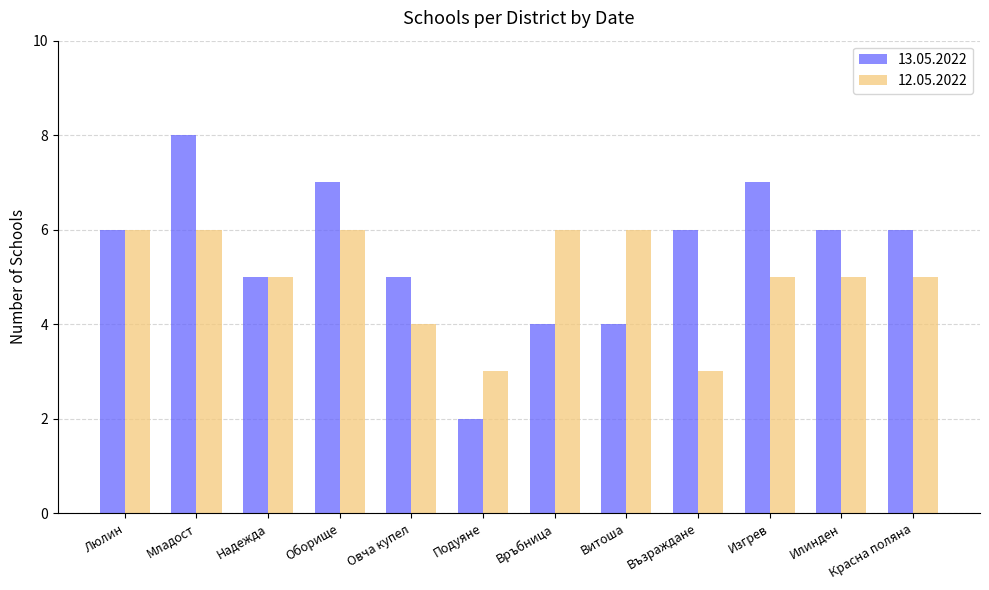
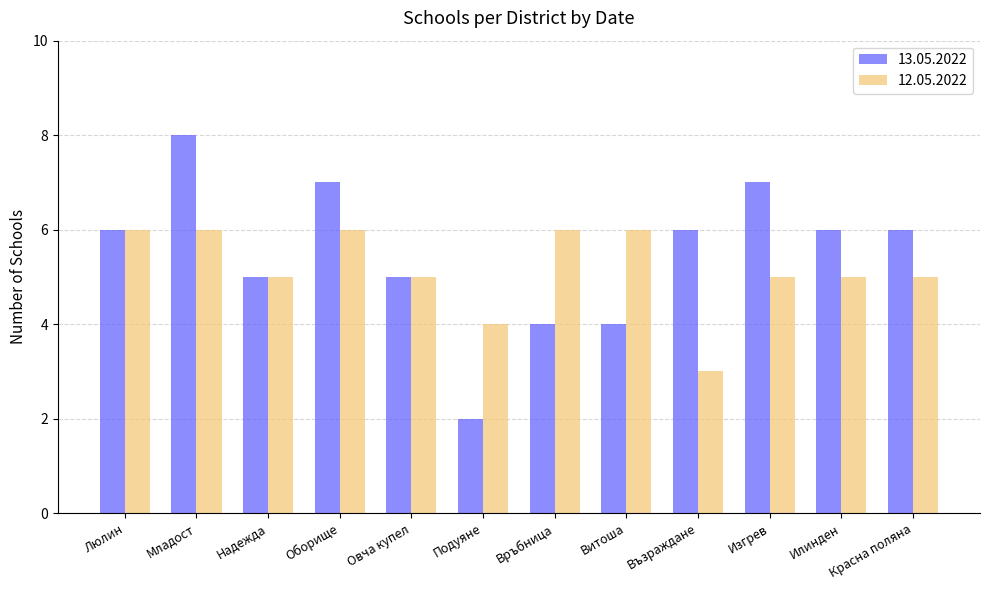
12.05.2022, Овча купел: 4 -> 5
12.05.2022, Подуяне: 3 -> 4
